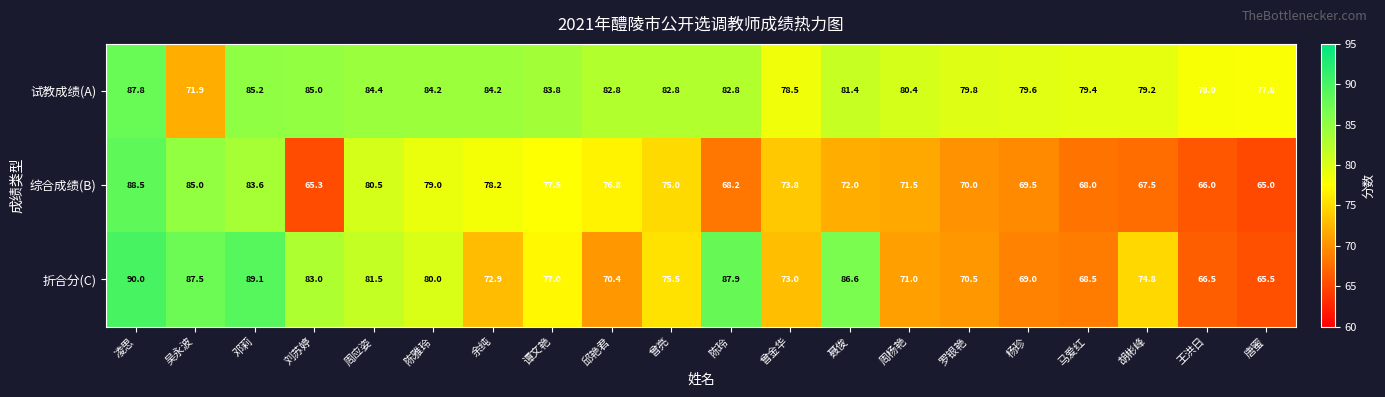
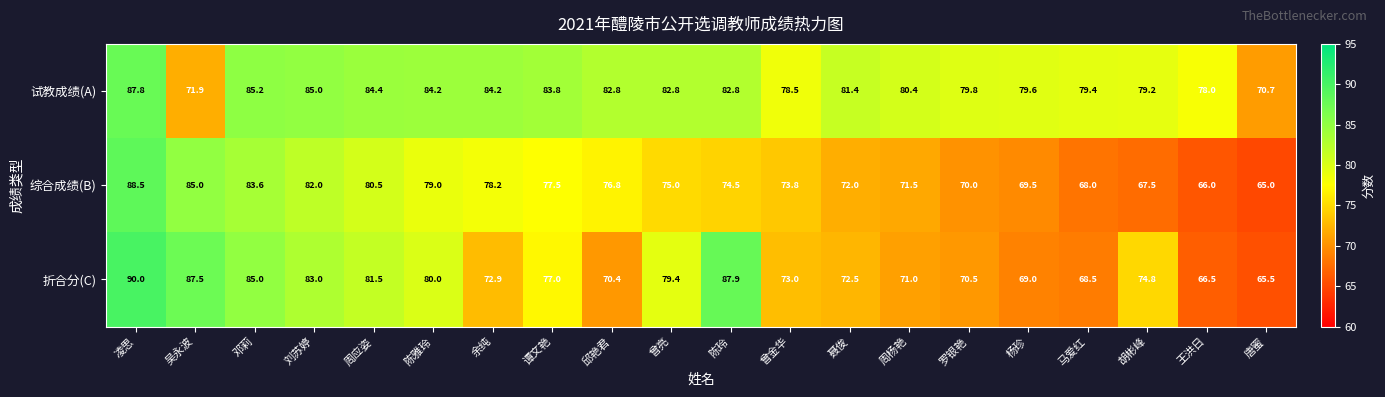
试教成绩(A), 唐蜜: 77.8 -> 70.7
综合成绩(B), 刘苏婷: 65.3 -> 82.0
综合成绩(B), 陈玲: 68.2 -> 74.5
折合分(C), 邓莉: 89.1 -> 85.0
折合分(C), 曾亮: 75.5 -> 79.4
折合分(C), 聂俊: 86.6 -> 72.5
